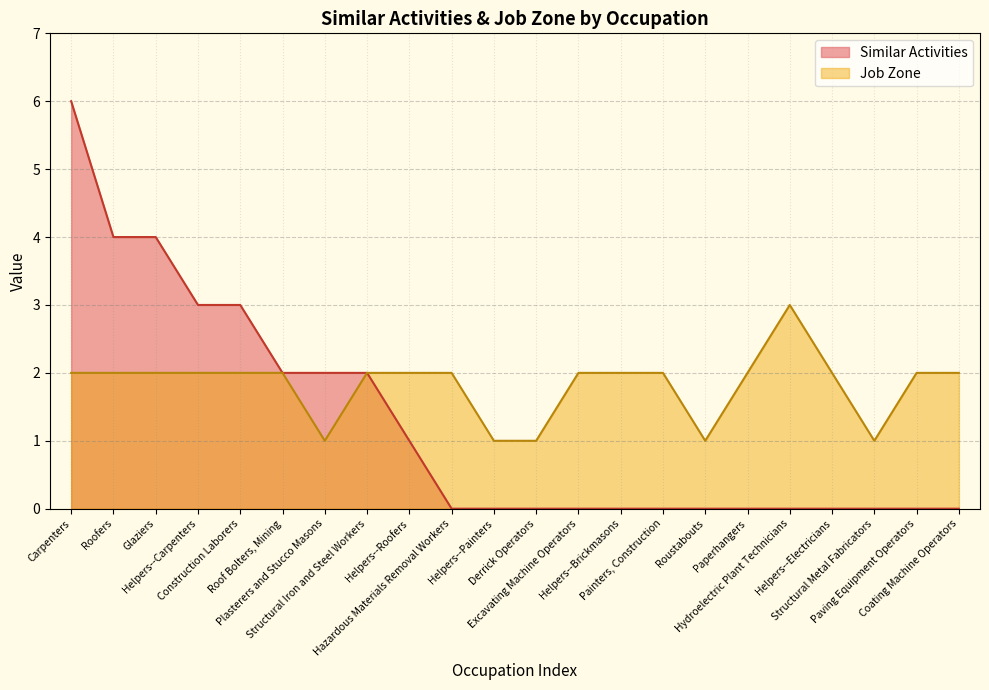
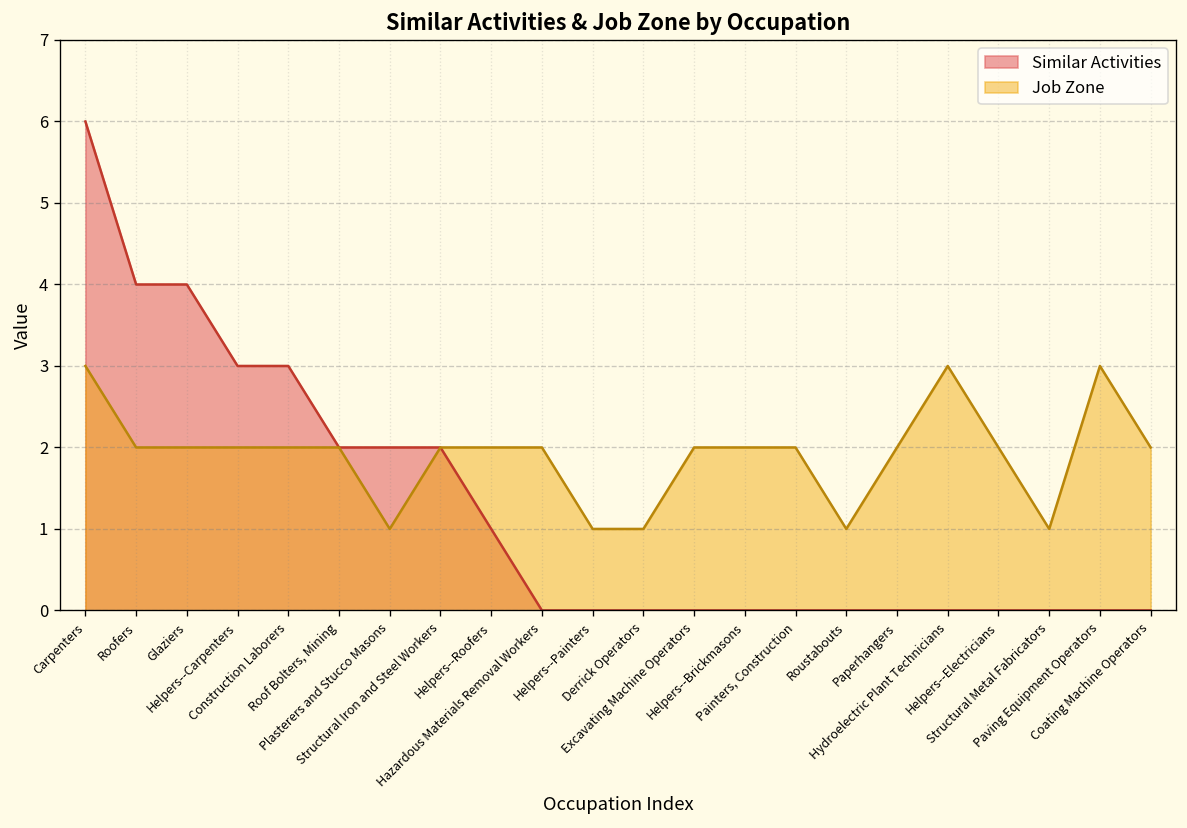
Job Zone, Carpenters: 2 -> 3
Job Zone, Paving Equipment Operators: 2 -> 3
